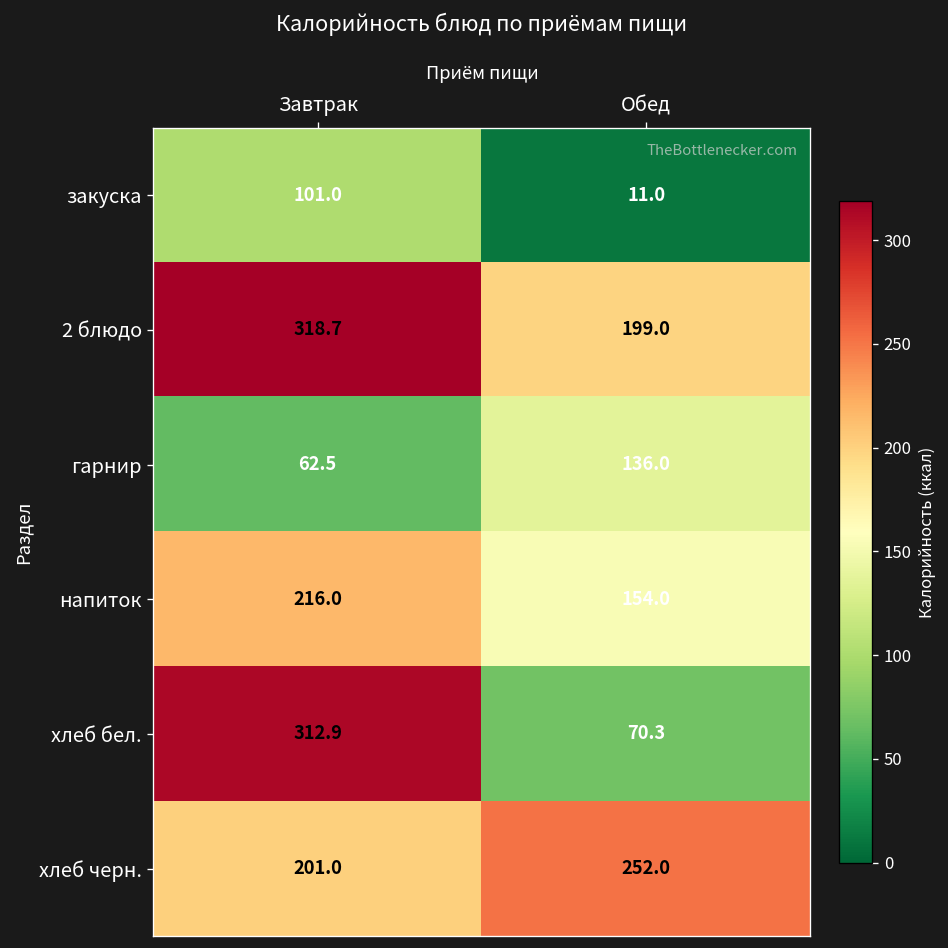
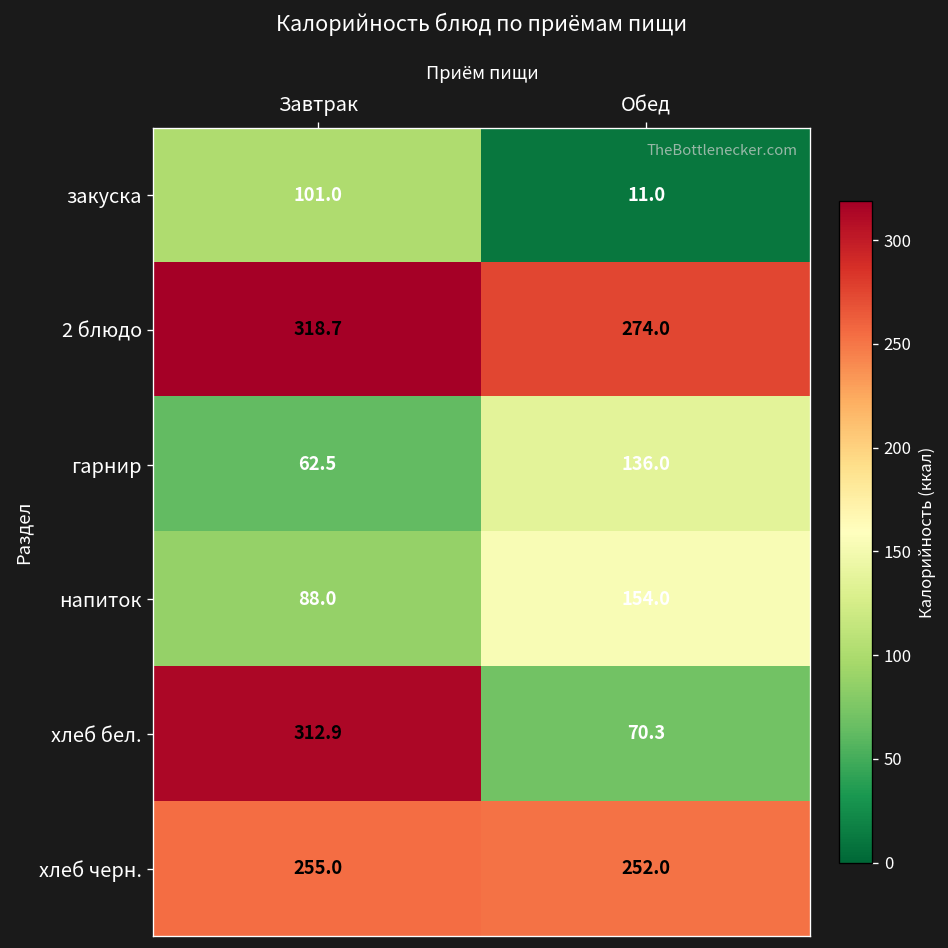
2 блюдо, Обед: 199.0 -> 274.0
напиток, Завтрак: 216.0 -> 88.0
хлеб черн., Завтрак: 201.0 -> 255.0
